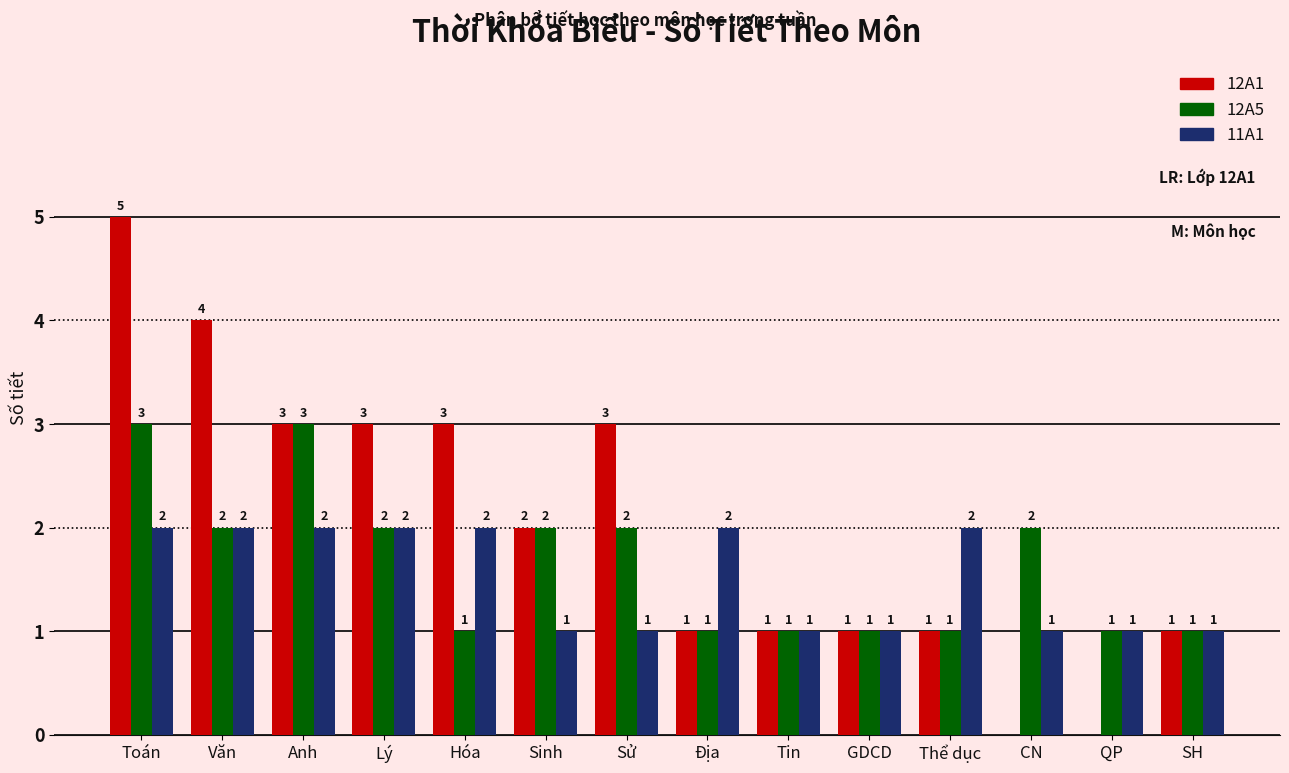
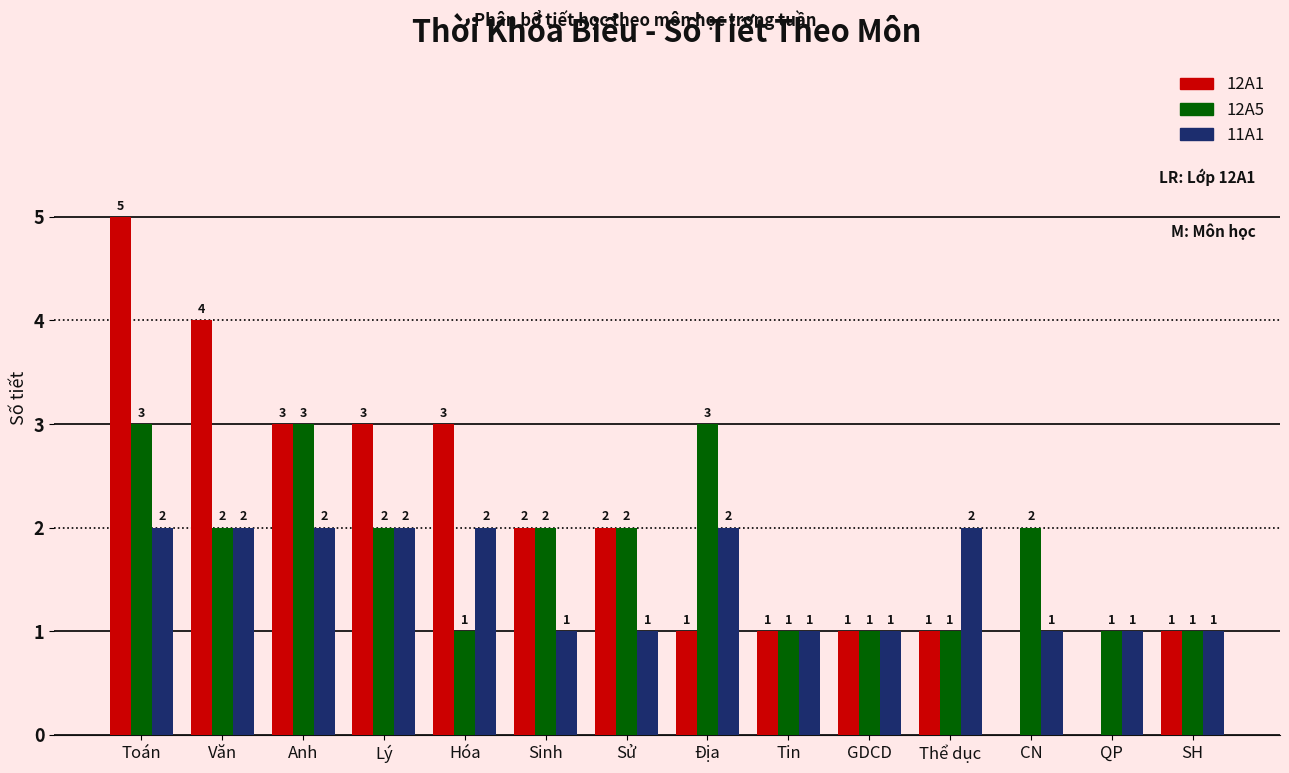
12A1, Sử: 3 -> 2
12A5, Địa: 1 -> 3
